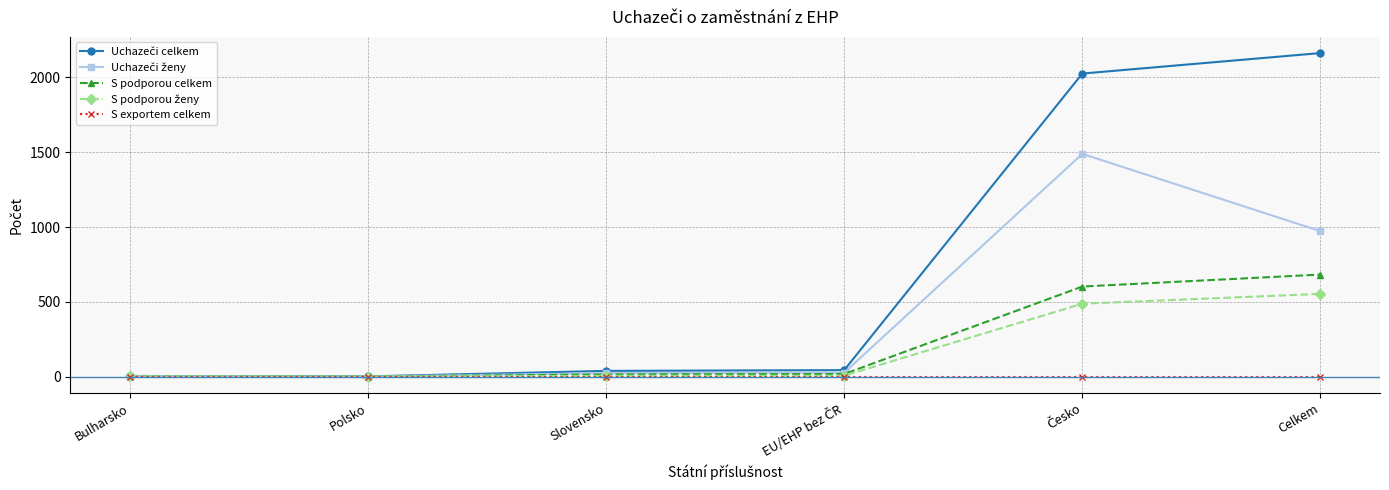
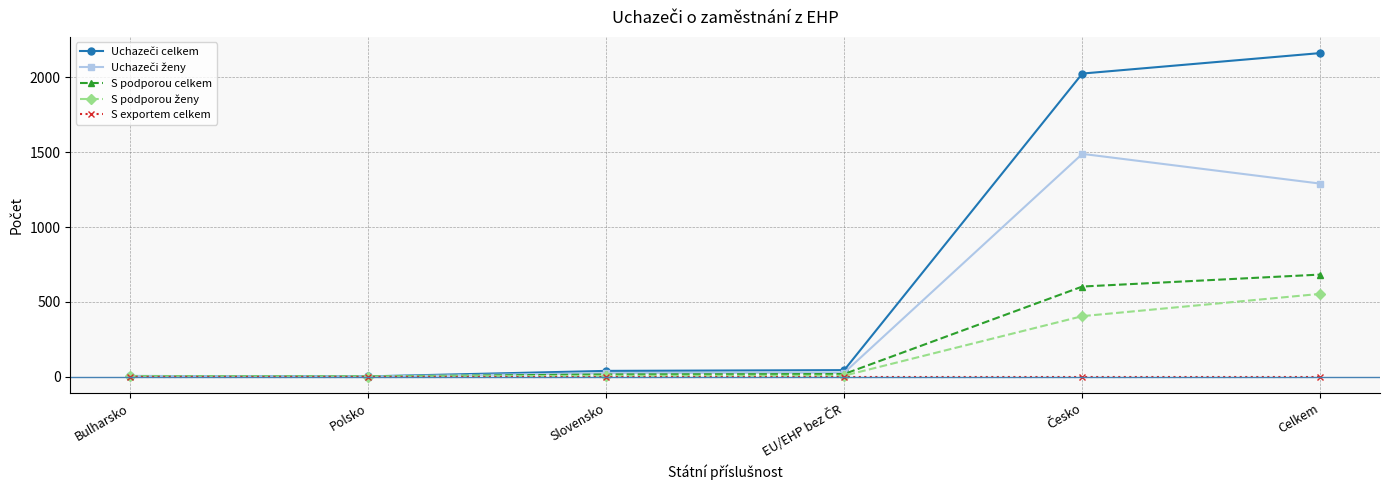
S podporou ženy, Česko: 490 -> 400
Uchazeči ženy, Celkem: 970 -> 1290
